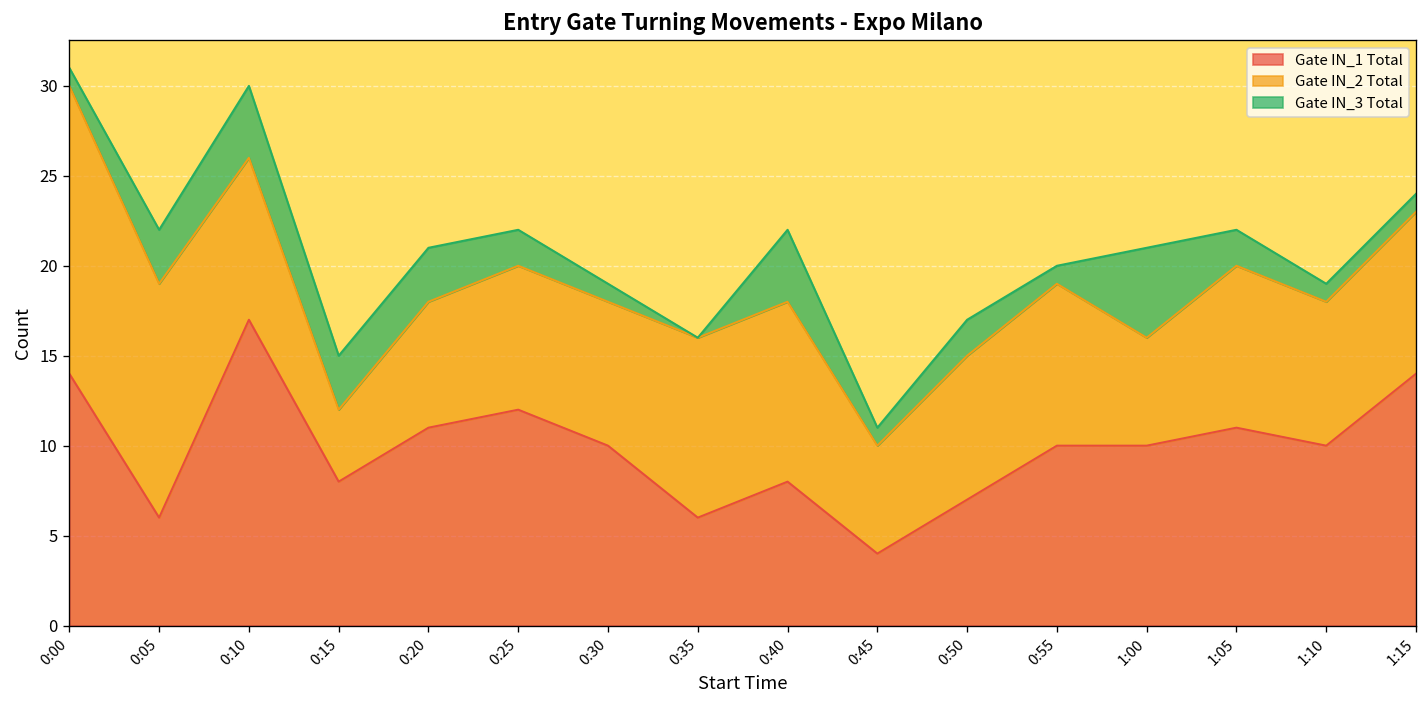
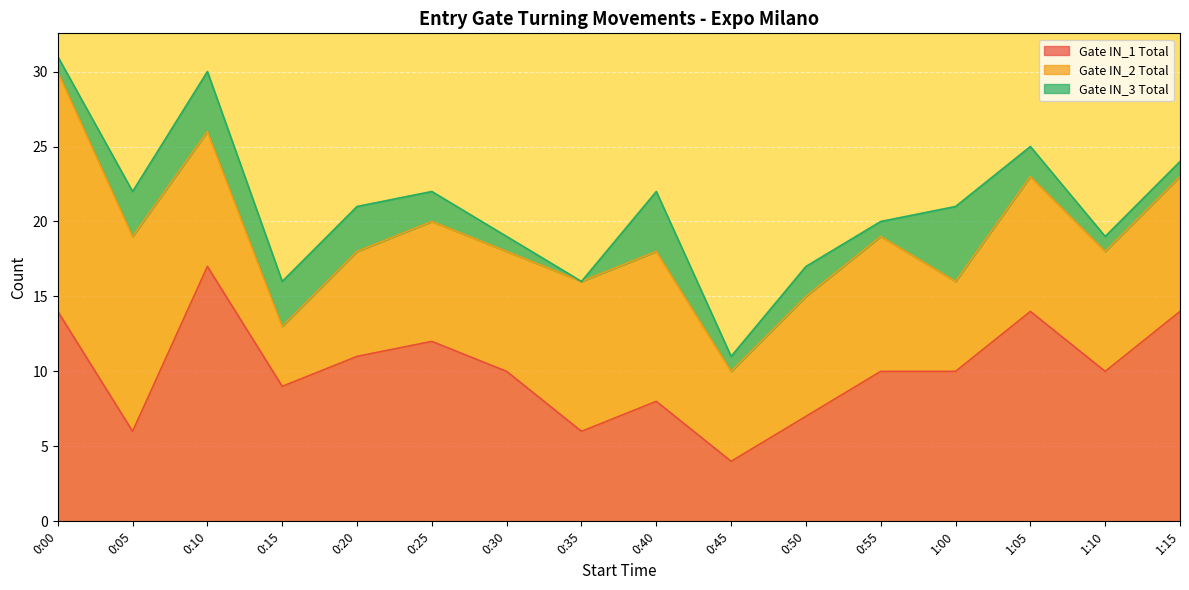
Gate IN_1 Total, 0:15: 8 -> 9
Gate IN_1 Total, 1:05: 11 -> 14
